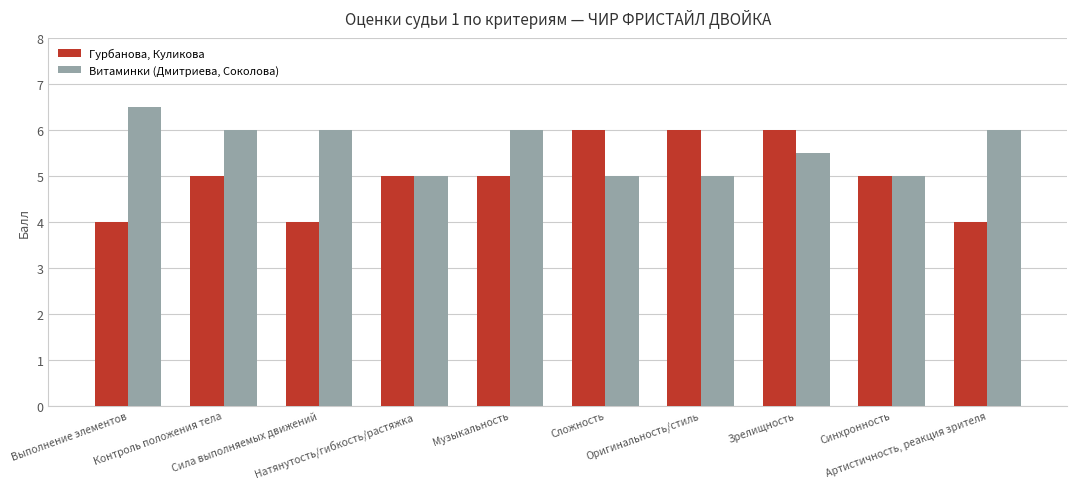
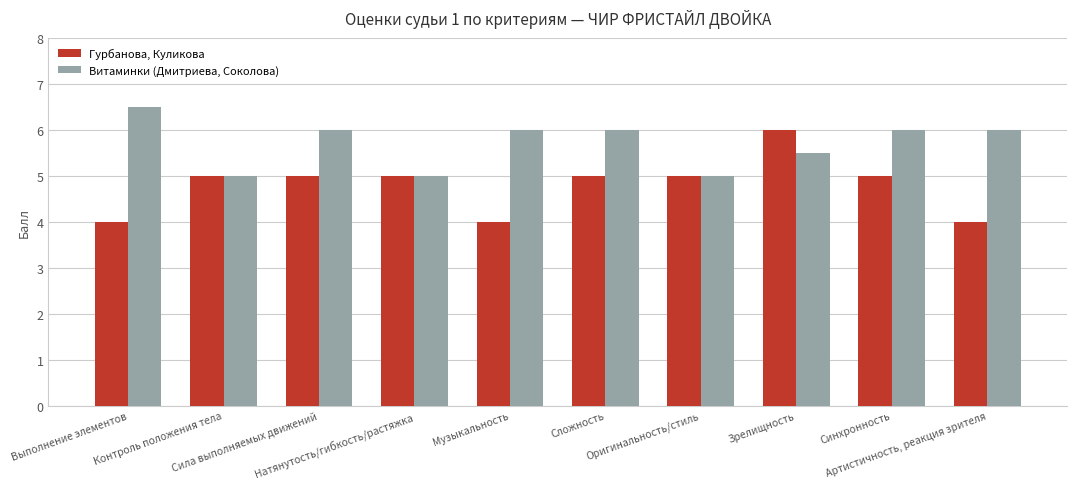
Витаминки (Дмитриева, Соколова), Контроль положения тела: 6 -> 5
Гурбанова, Куликова, Сила выполняемых движений: 4 -> 5
Гурбанова, Куликова, Музыкальность: 5 -> 4
Гурбанова, Куликова, Сложность: 6 -> 5
Витаминки (Дмитриева, Соколова), Сложность: 5 -> 6
Гурбанова, Куликова, Оригинальность/стиль: 6 -> 5
Витаминки (Дмитриева, Соколова), Синхронность: 5 -> 6
